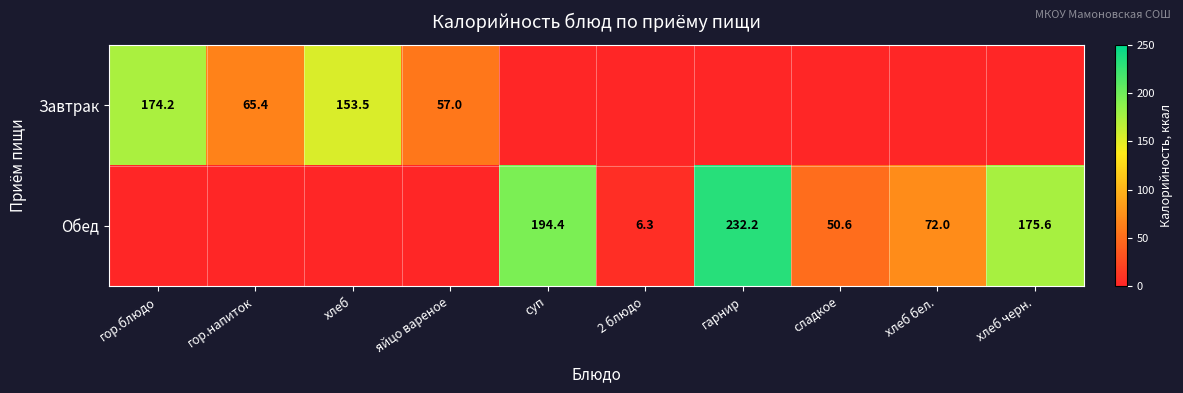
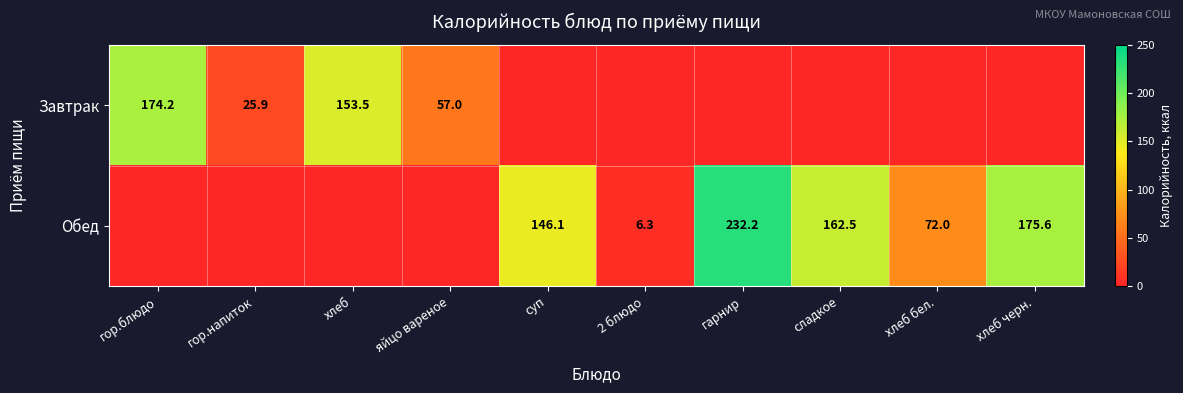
Завтрак, гор.напиток: 65.4 -> 25.9
Обед, суп: 194.4 -> 146.1
Обед, сладкое: 50.6 -> 162.5
